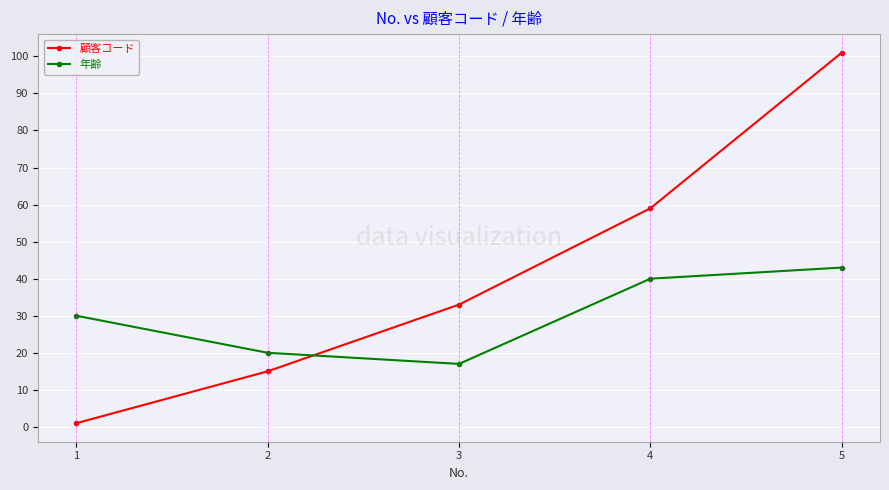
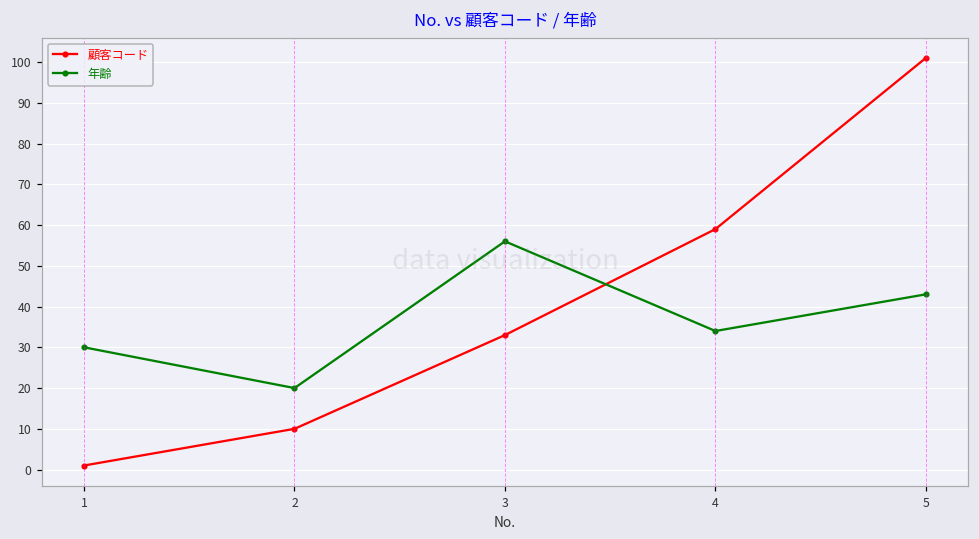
顧客コード, 2: 15 -> 10
年齢, 3: 17 -> 56
年齢, 4: 40 -> 34
